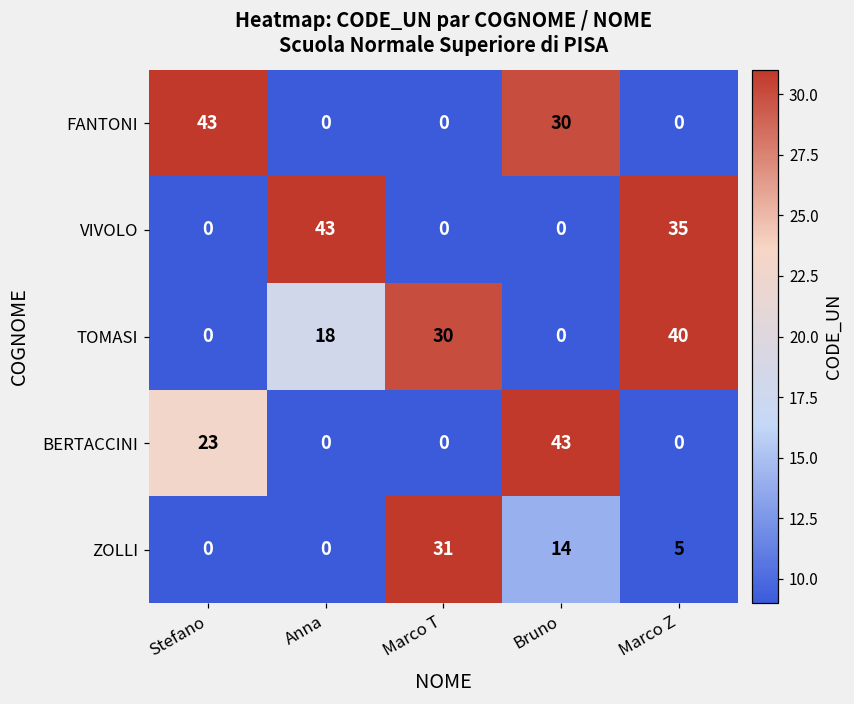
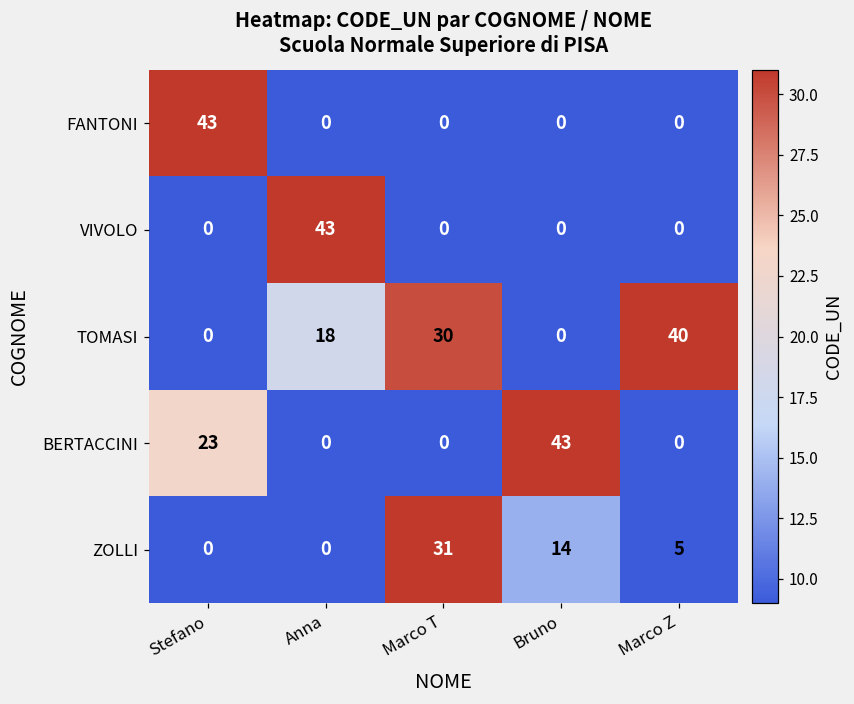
FANTONI, Bruno: 30 -> 0
VIVOLO, Marco Z: 35 -> 0
